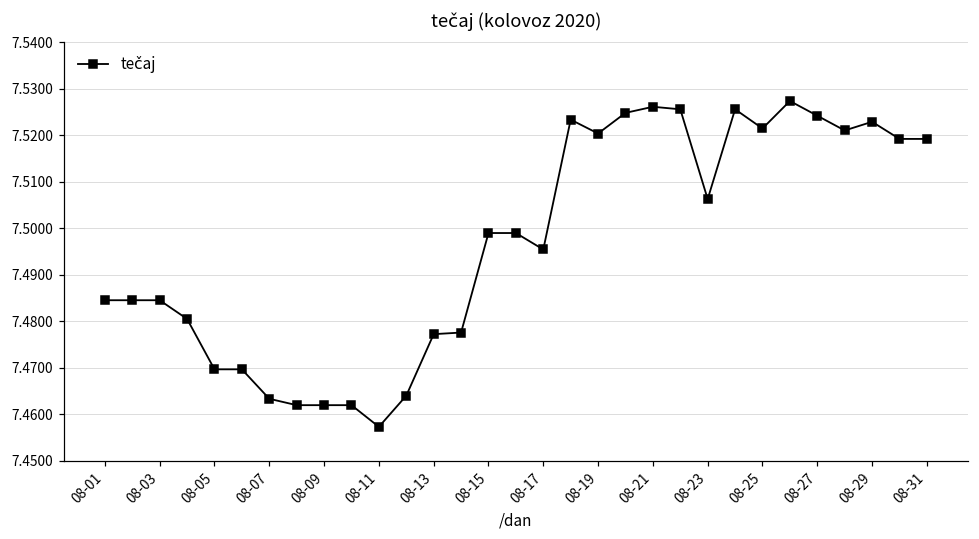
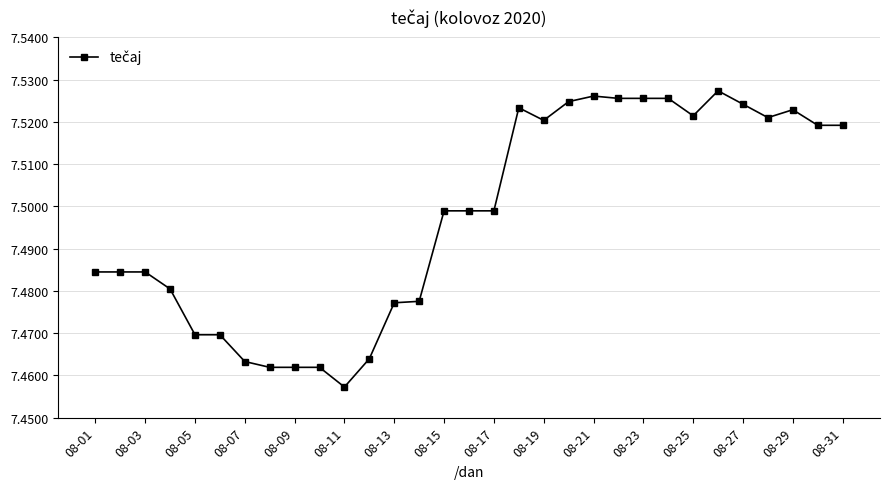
08-17: 7.495 -> 7.499
08-23: 7.506 -> 7.526
